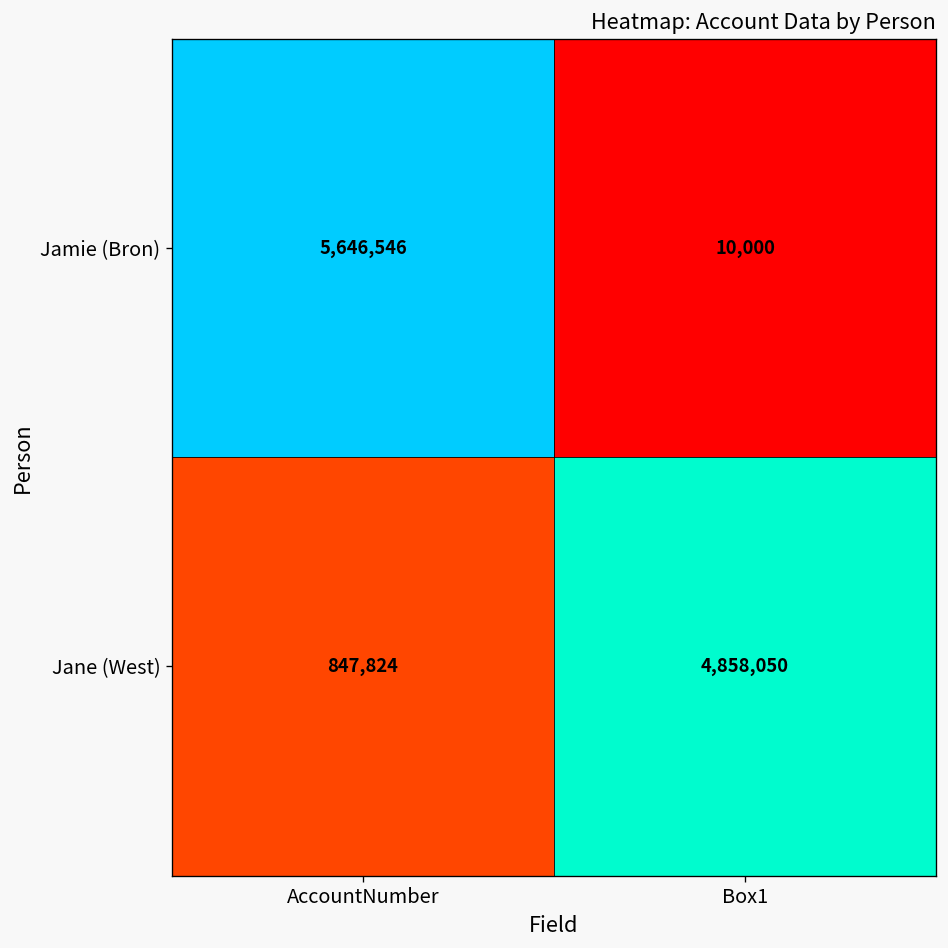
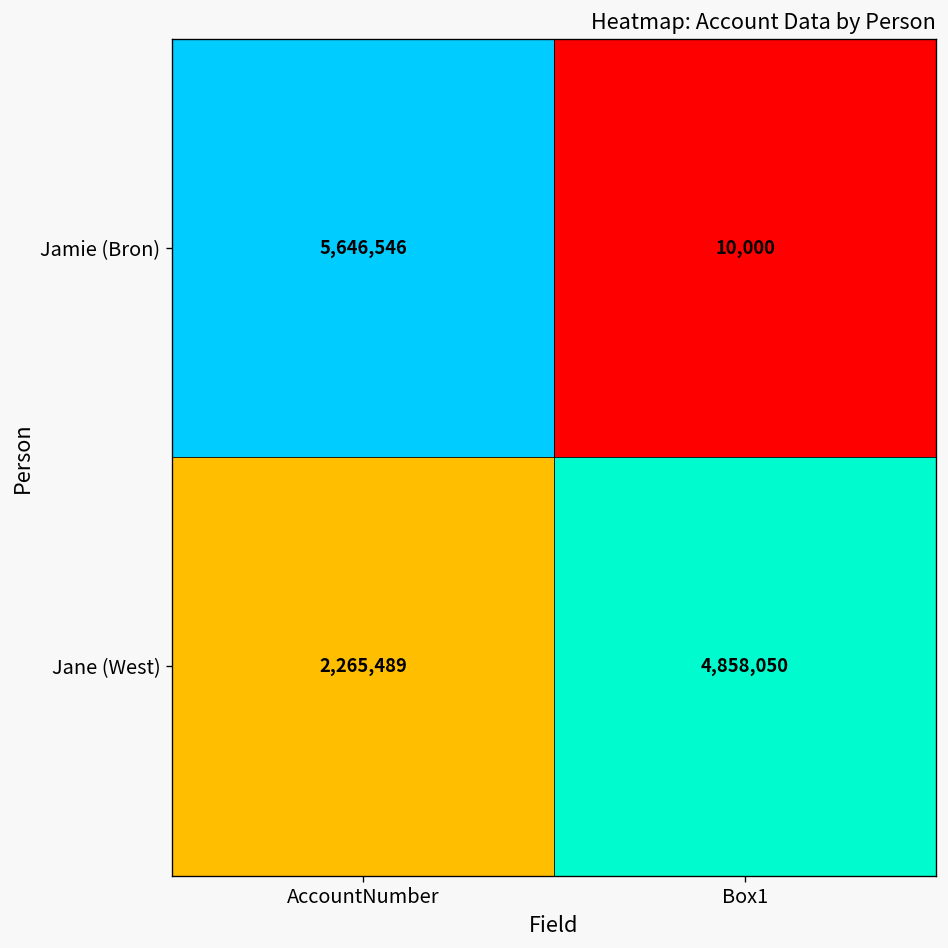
Jane (West), AccountNumber: 847,824 -> 2,265,489
